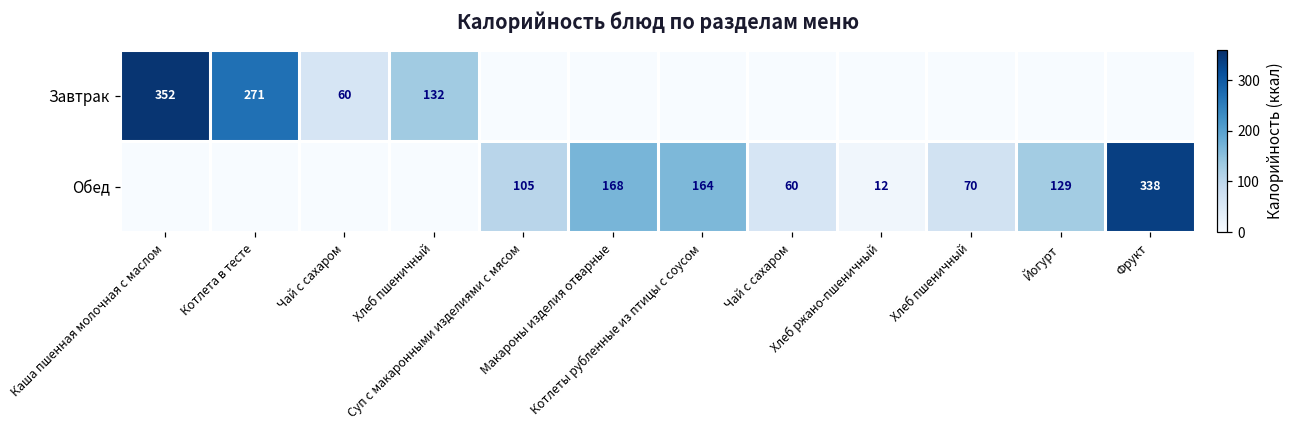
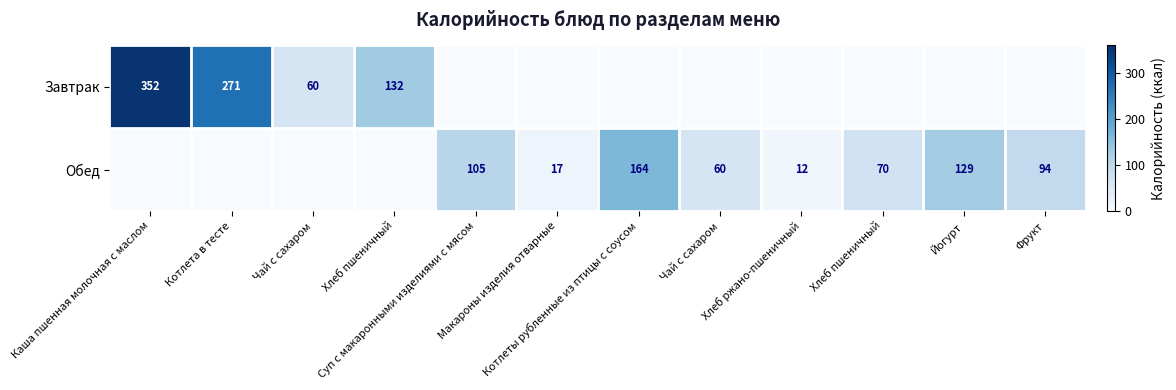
Обед, Макароны изделия отварные: 168 -> 17
Обед, Фрукт: 338 -> 94
